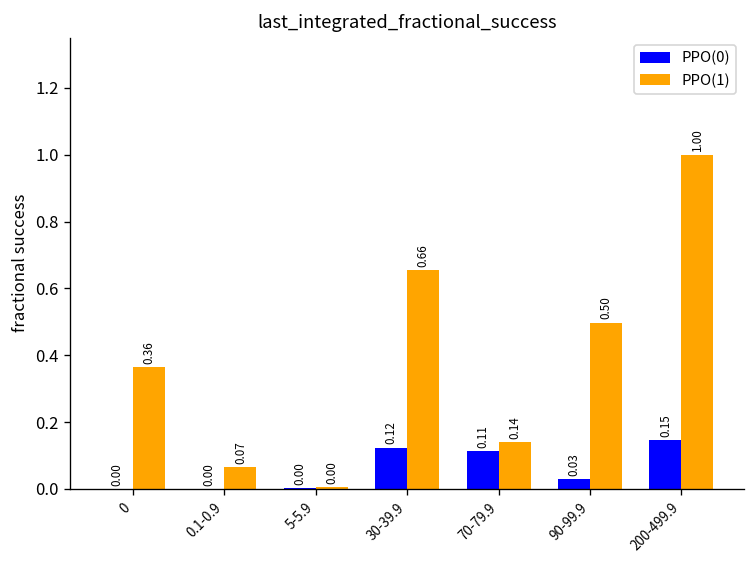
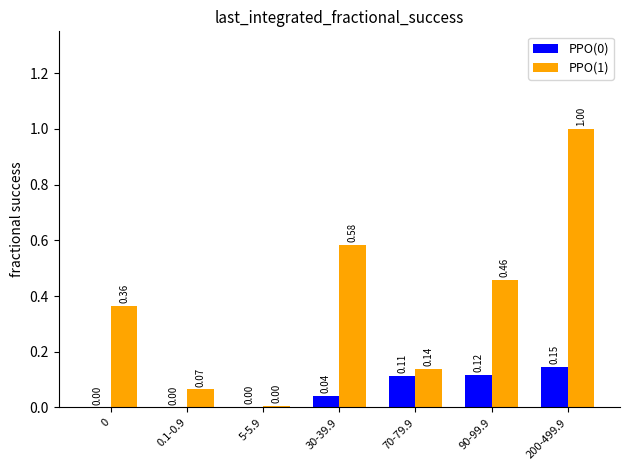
PPO(0), 30-39.9: 0.12 -> 0.04
PPO(1), 30-39.9: 0.66 -> 0.58
PPO(0), 90-99.9: 0.03 -> 0.12
PPO(1), 90-99.9: 0.50 -> 0.46
